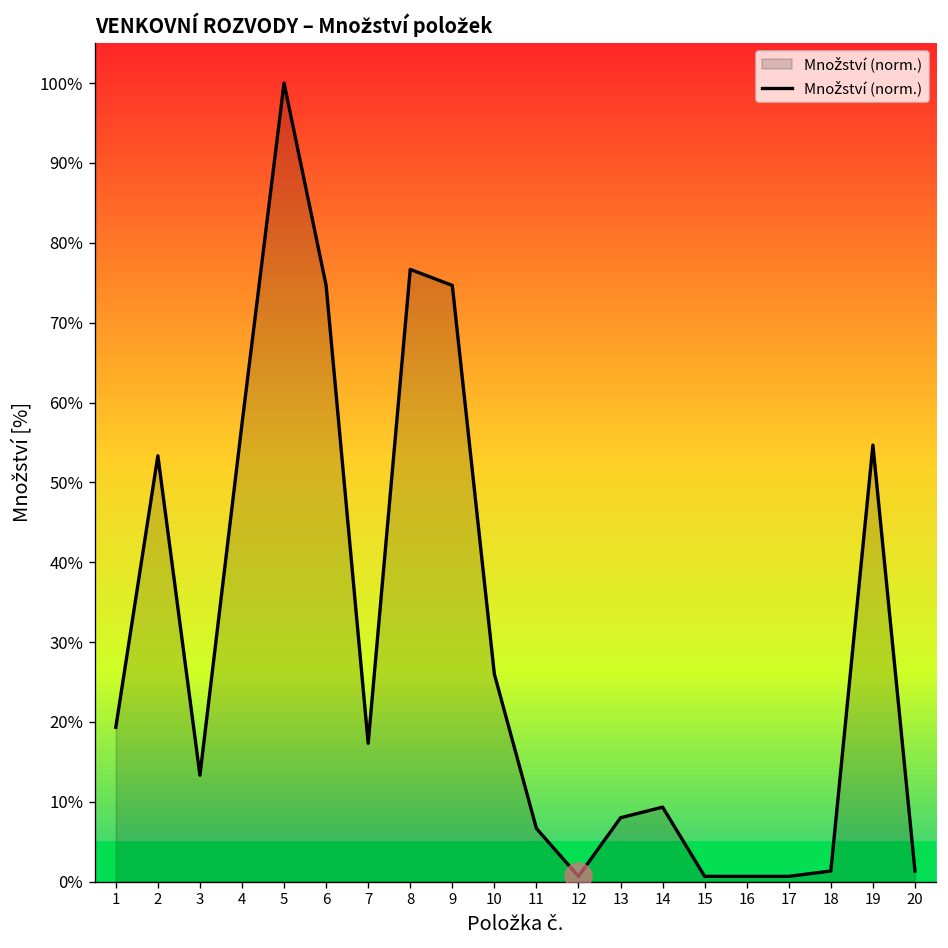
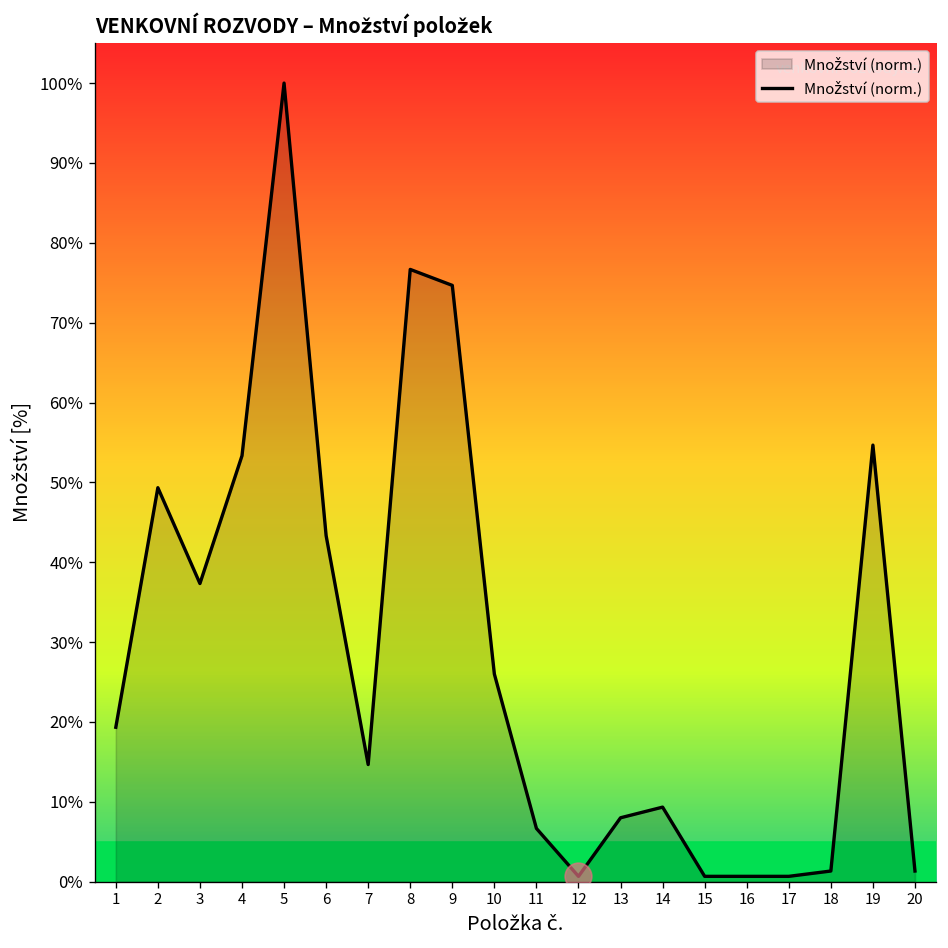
Množství (norm.), 2: 53% -> 49%
Množství (norm.), 3: 13% -> 37%
Množství (norm.), 4: 57% -> 53%
Množství (norm.), 6: 75% -> 43%
Množství (norm.), 7: 17% -> 15%
